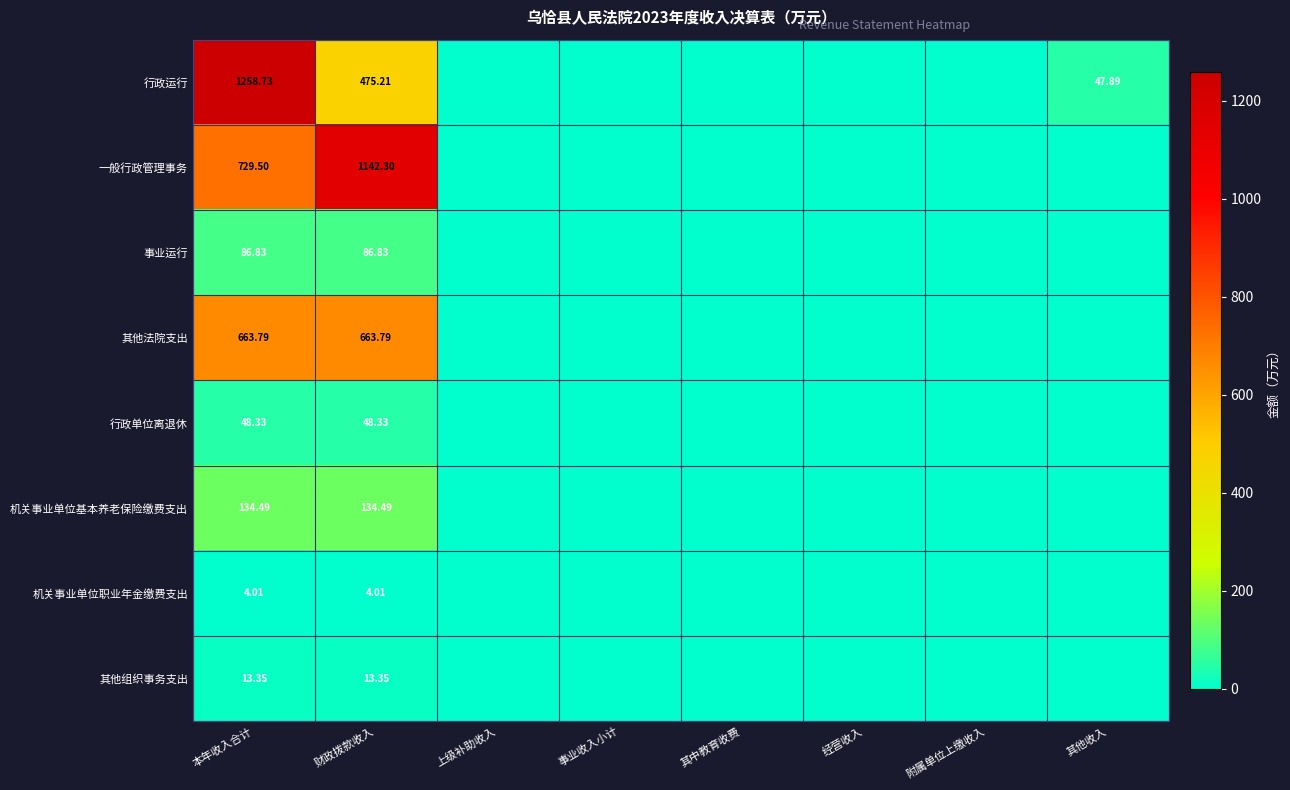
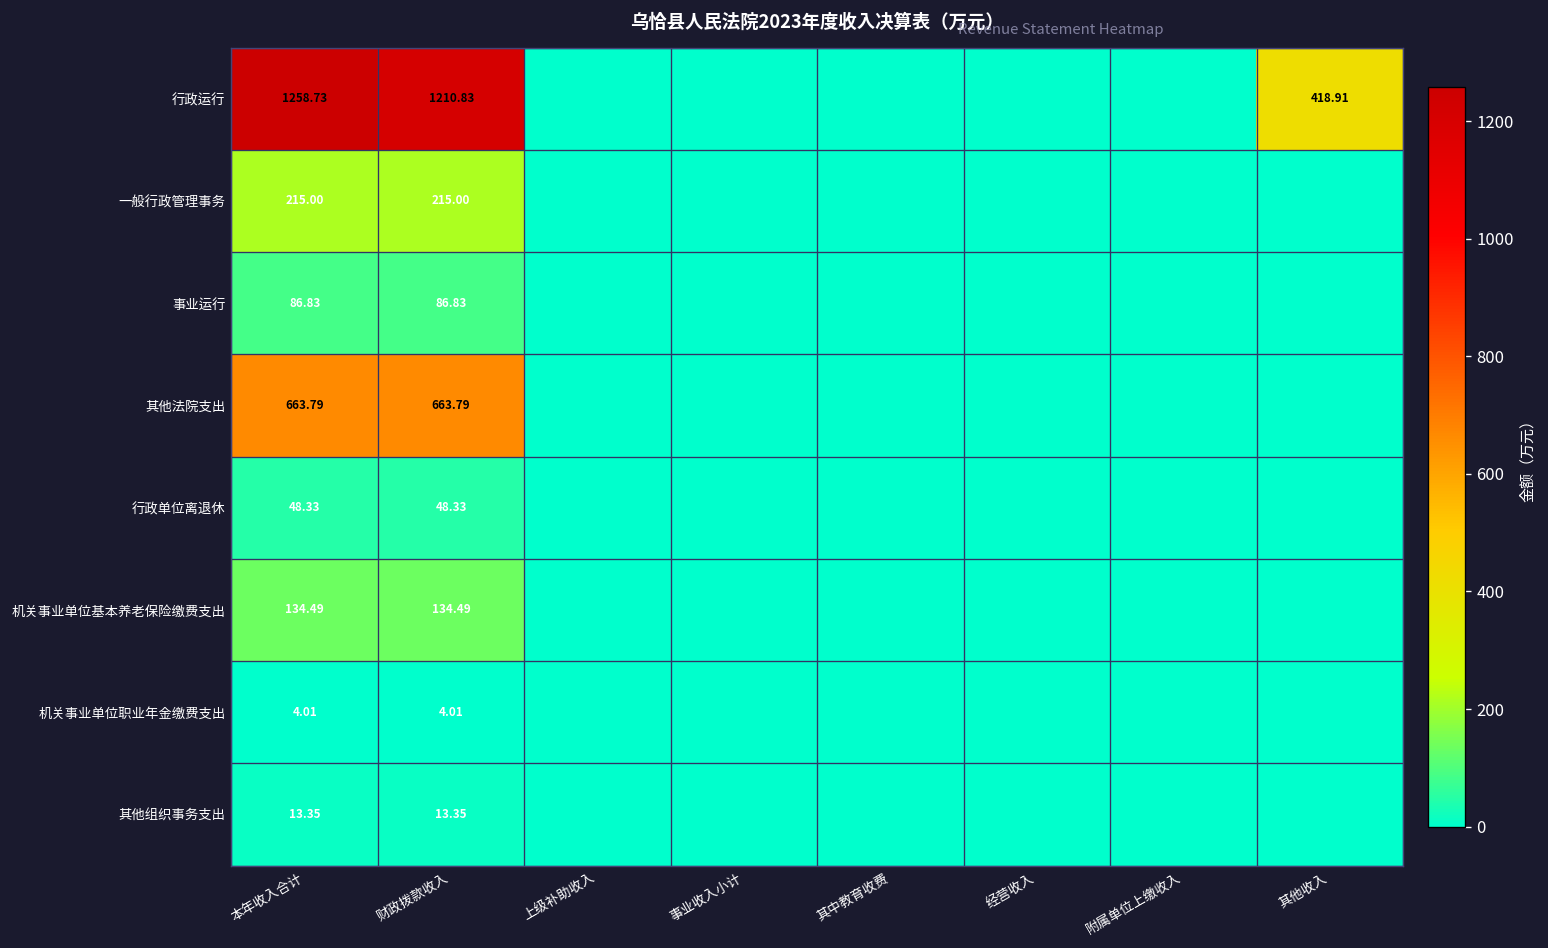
行政运行, 财政拨款收入: 475.21 -> 1210.83
行政运行, 其他收入: 47.89 -> 418.91
一般行政管理事务, 本年收入合计: 729.50 -> 215.00
一般行政管理事务, 财政拨款收入: 1142.30 -> 215.00
